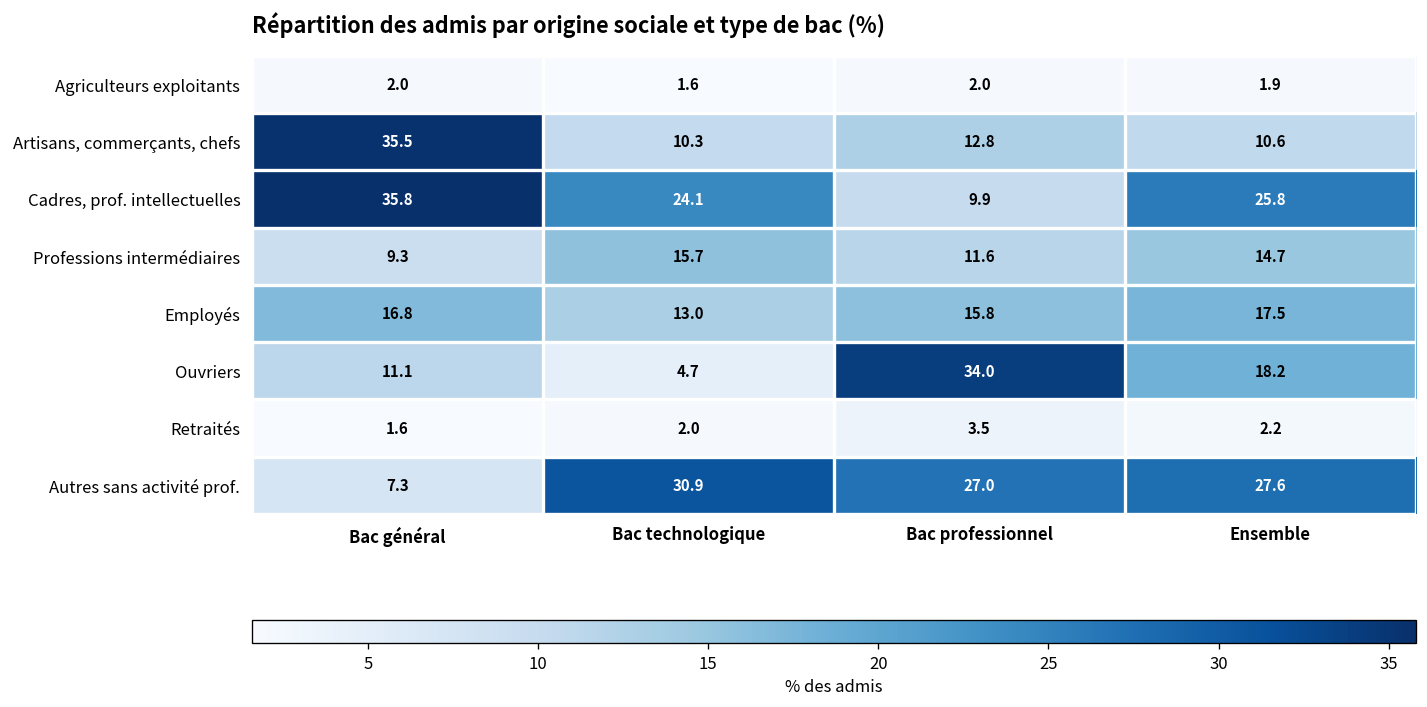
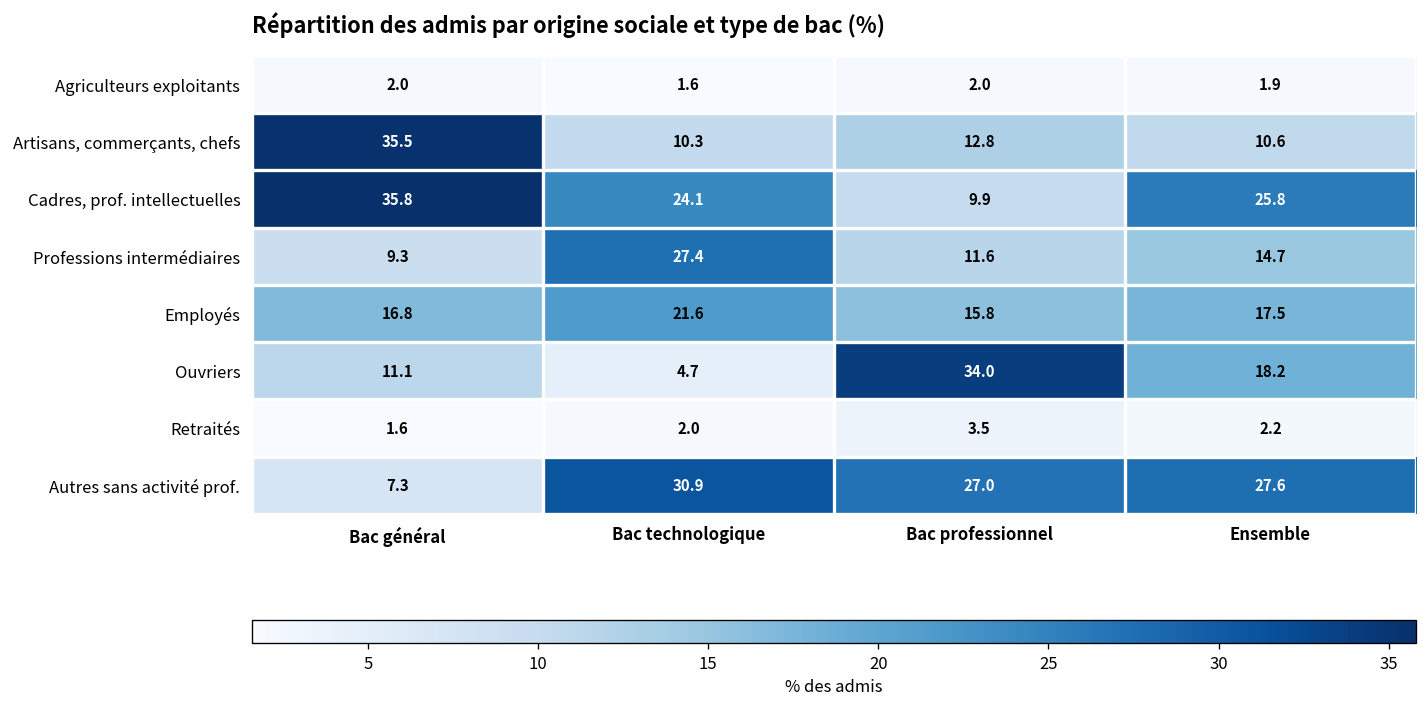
Professions intermédiaires, Bac technologique: 15.7 -> 27.4
Employés, Bac technologique: 13.0 -> 21.6
